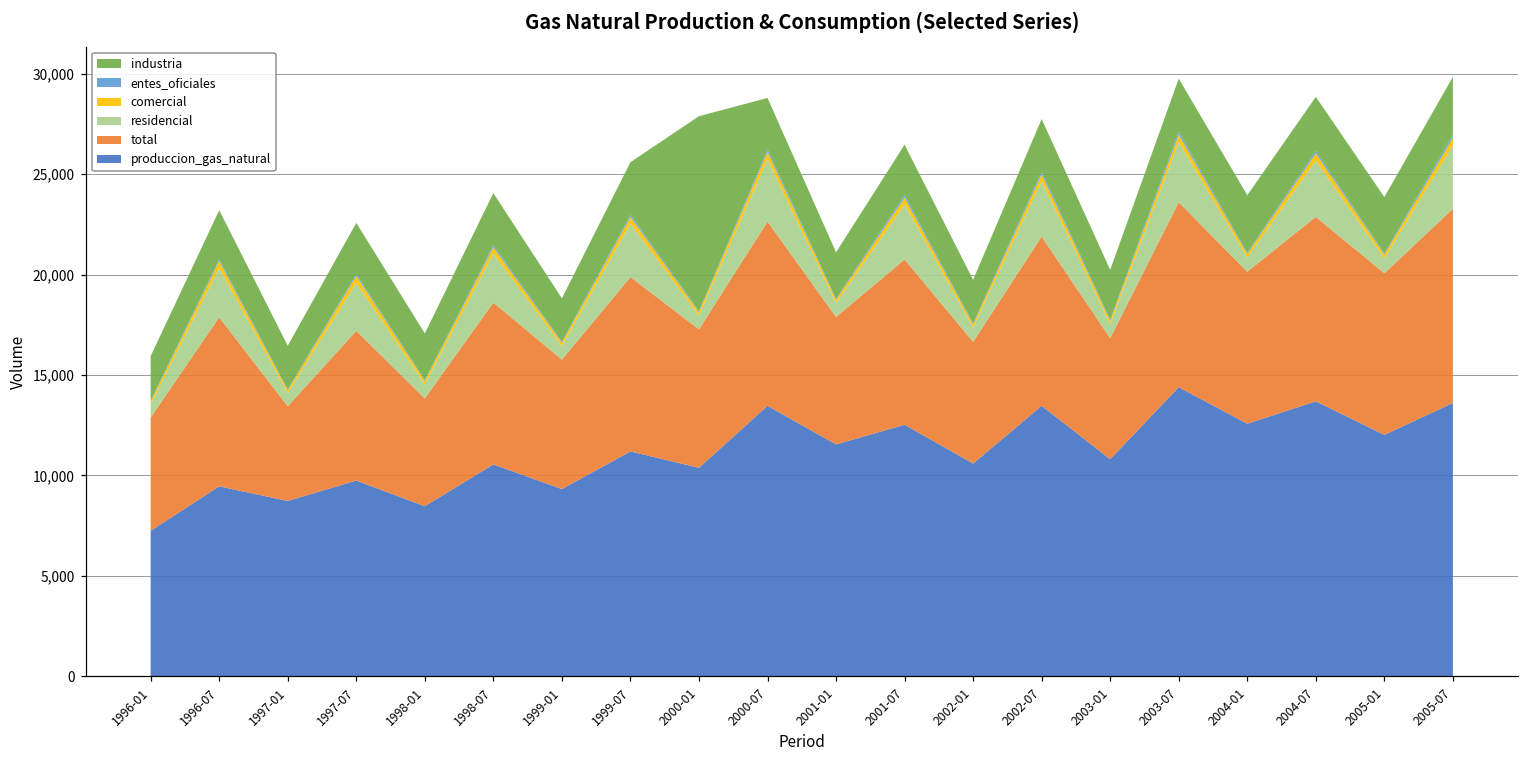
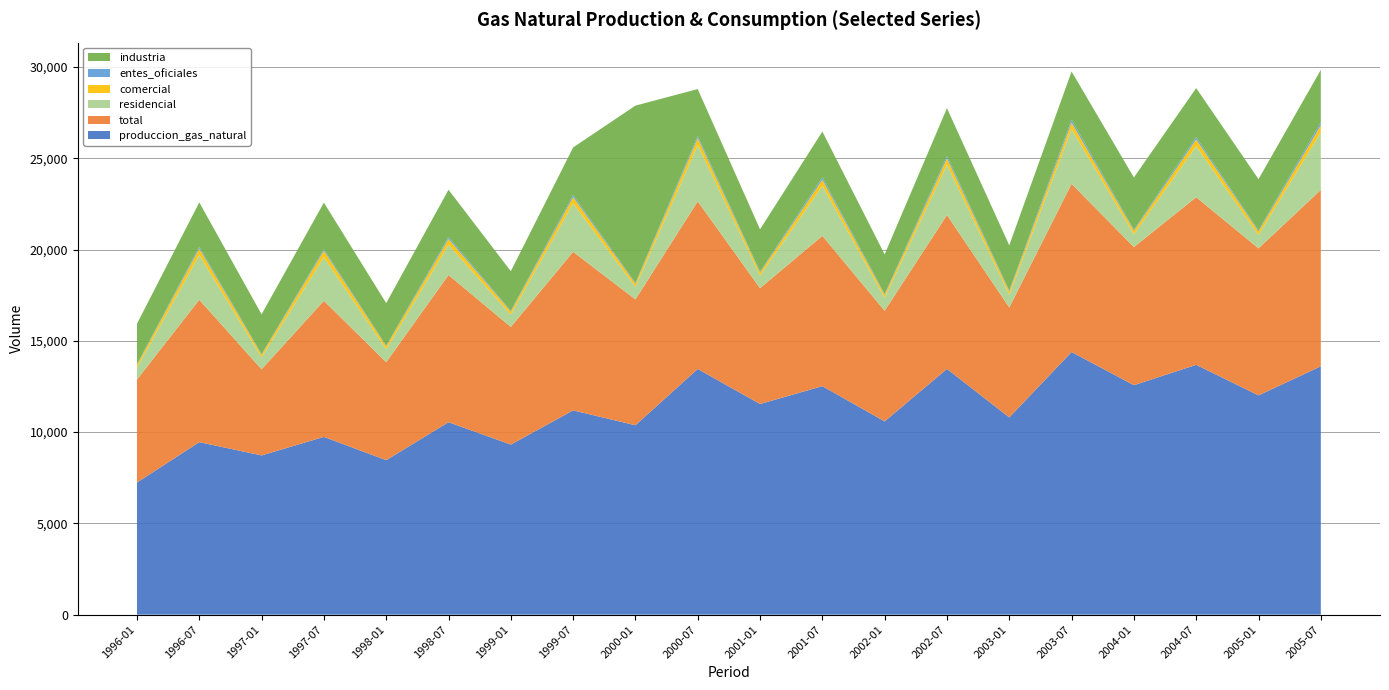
total, 1996-07: 8,400 -> 7,800
residencial, 1998-07: 2,400 -> 1,700
